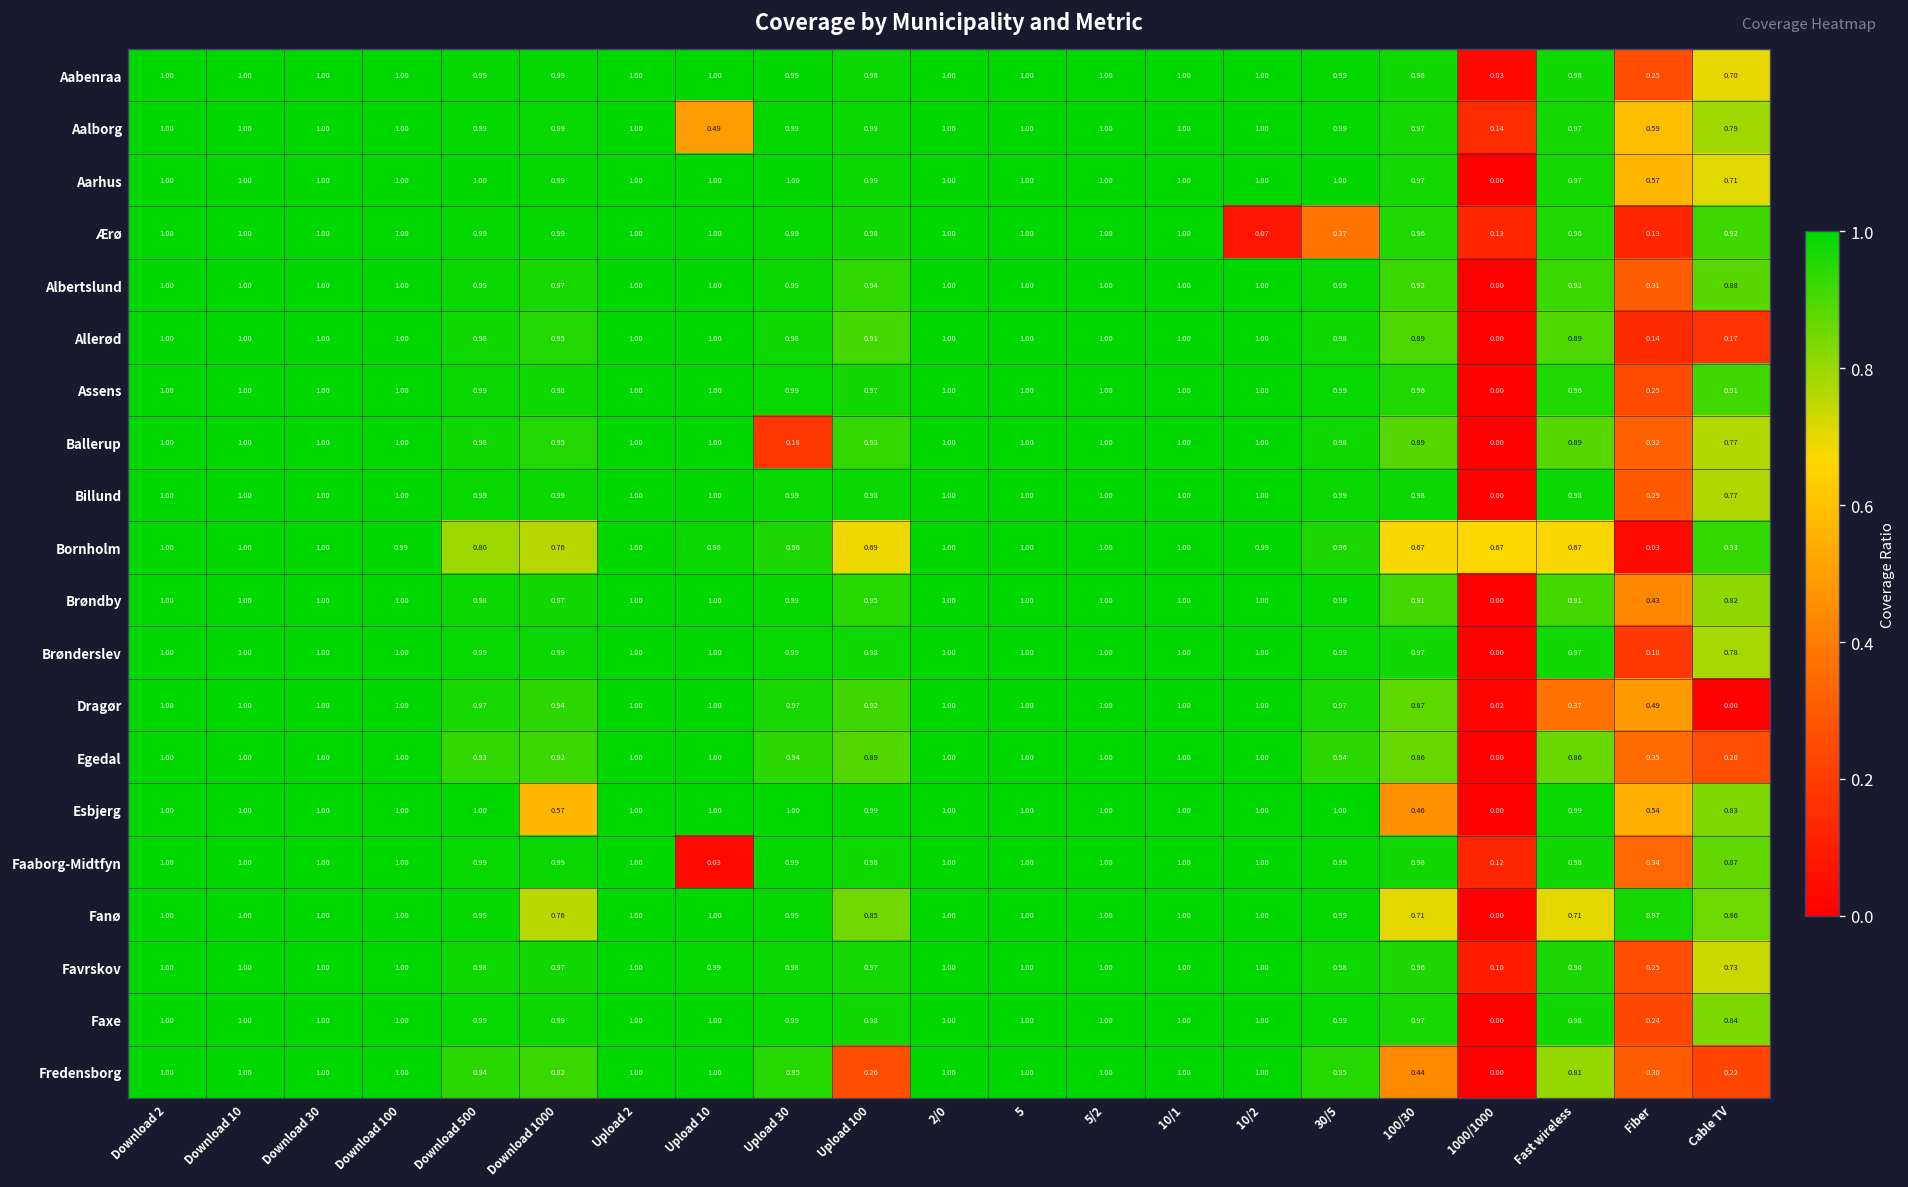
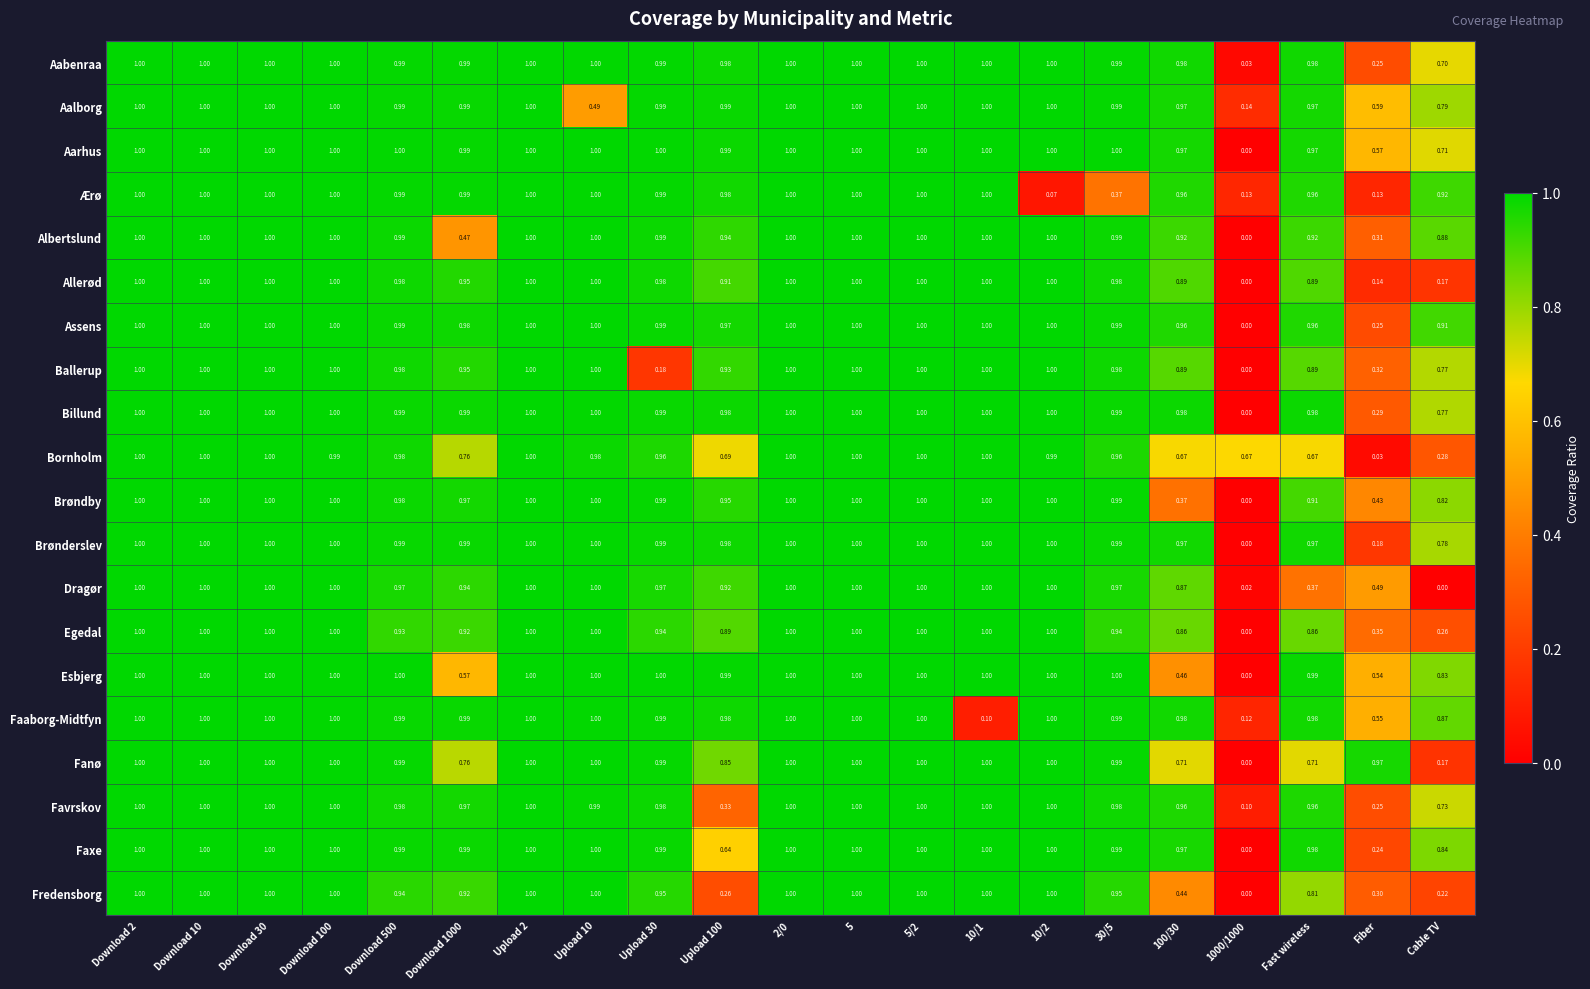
Albertslund, Download 1000: 0.97 -> 0.47
Bornholm, Download 500: 0.80 -> 0.98
Bornholm, Cable TV: 0.93 -> 0.28
Brøndby, 100/30: 0.91 -> 0.37
Faaborg-Midtfyn, Upload 10: 0.03 -> 1.00
Faaborg-Midtfyn, 10/1: 1.00 -> 0.10
Faaborg-Midtfyn, Fiber: 0.34 -> 0.55
Fanø, Cable TV: 0.86 -> 0.17
Favrskov, Upload 100: 0.97 -> 0.33
Faxe, Upload 100: 0.98 -> 0.64
